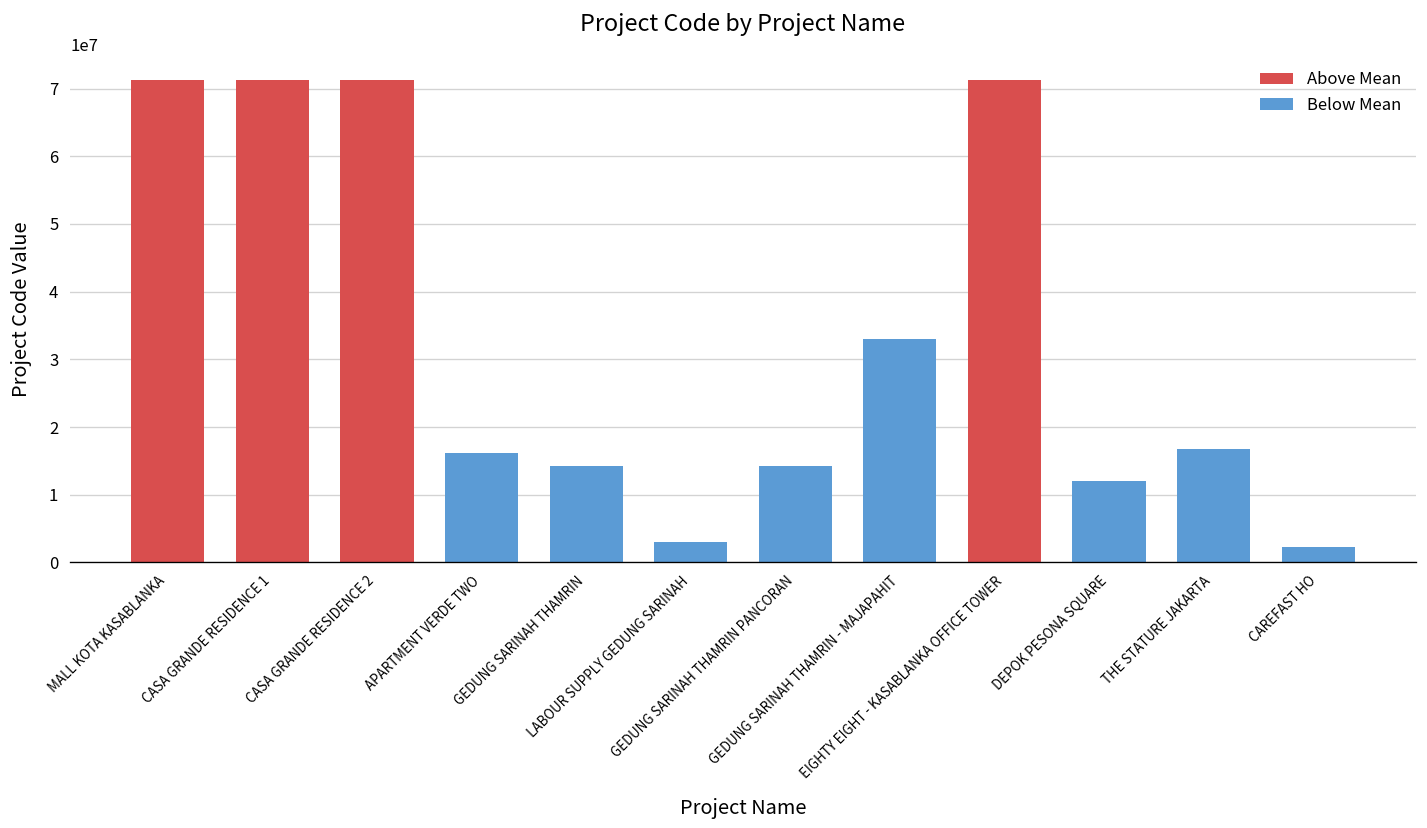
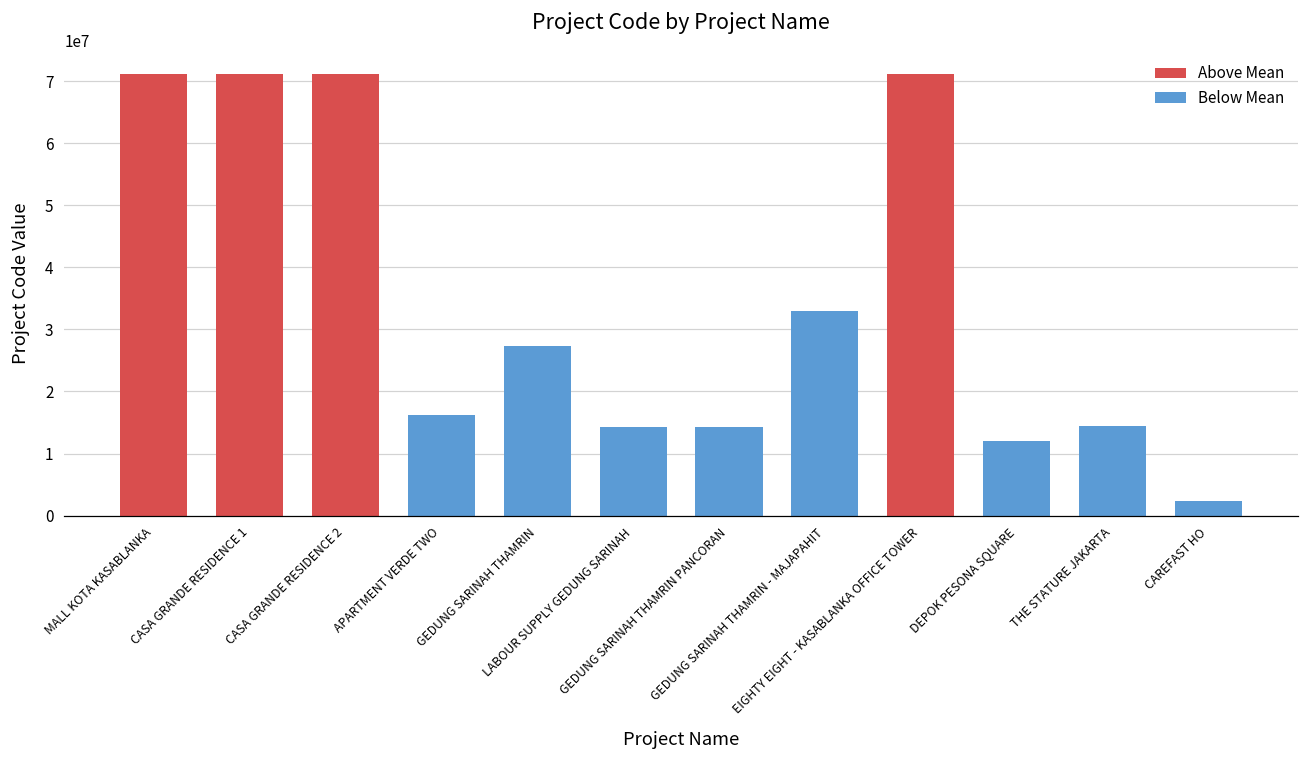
GEDUNG SARINAH THAMRIN: 14000000 -> 27000000
LABOUR SUPPLY GEDUNG SARINAH: 3000000 -> 14000000
THE STATURE JAKARTA: 17000000 -> 14000000
